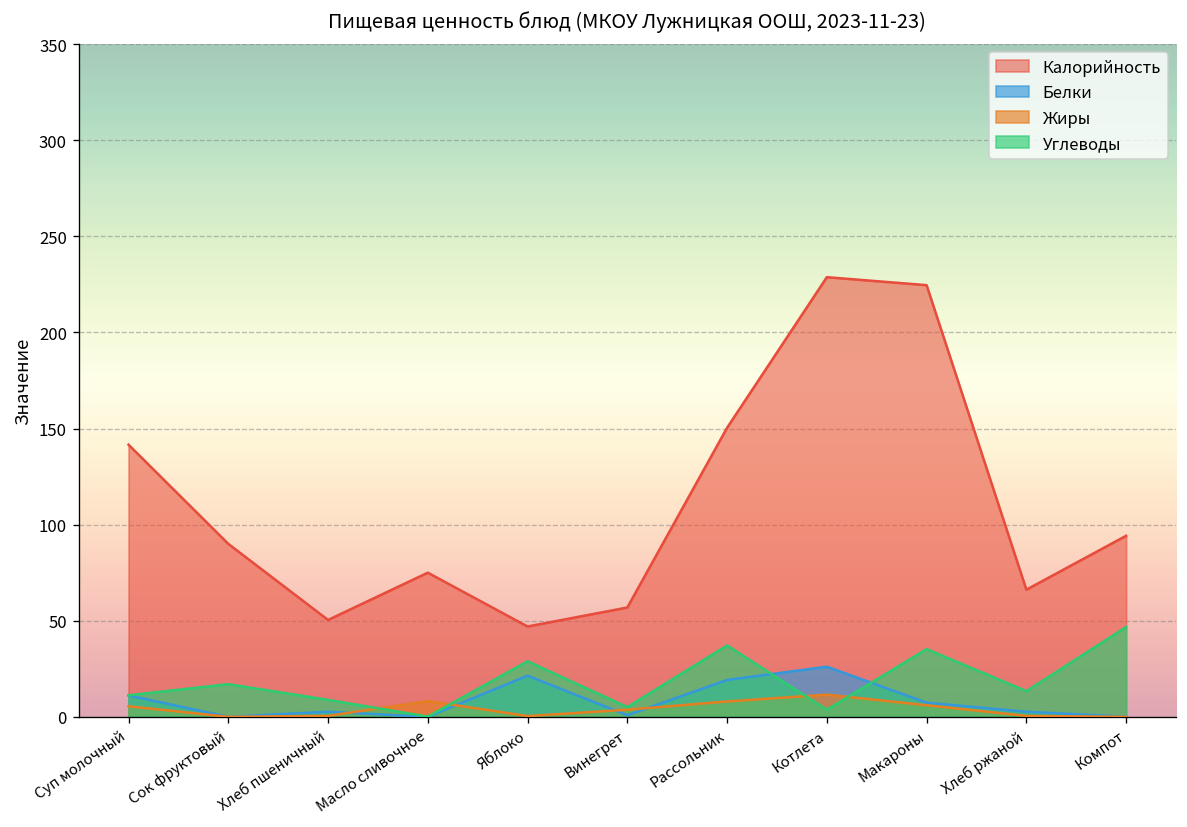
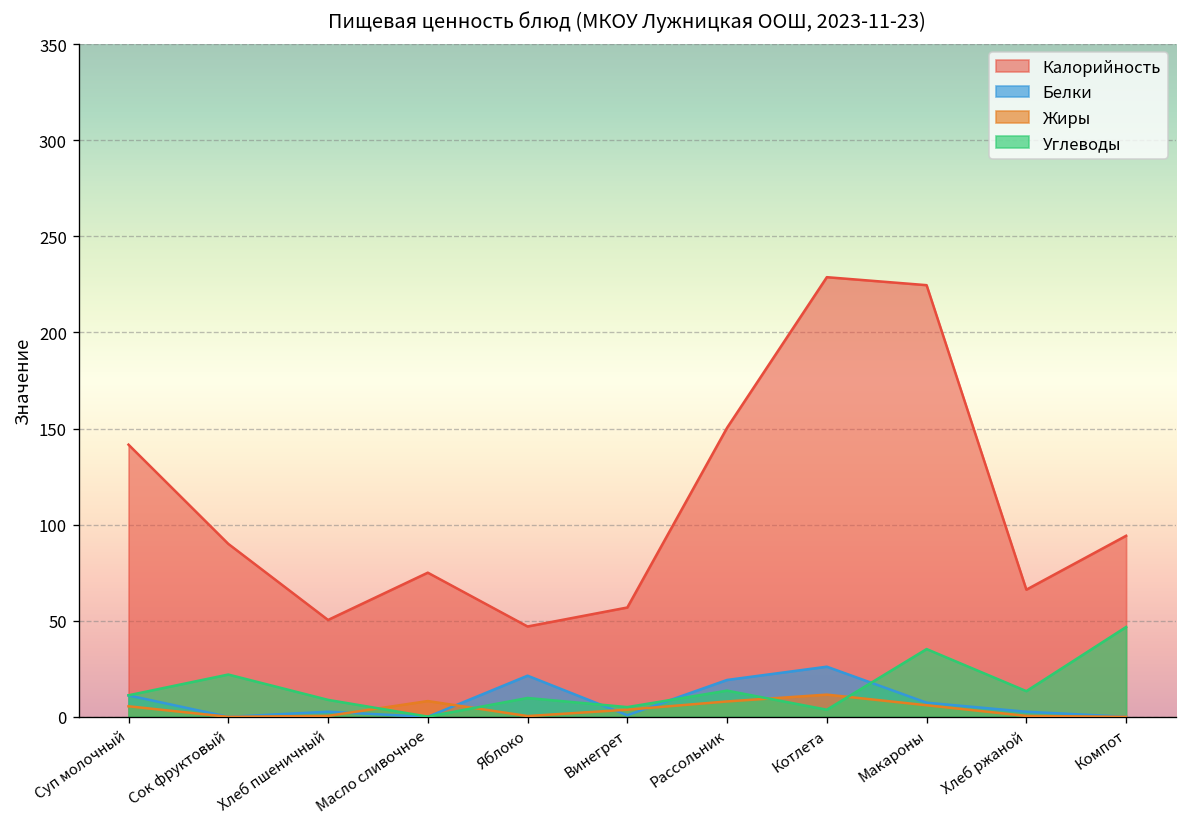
Углеводы, Сок фруктовый: 17 -> 22
Углеводы, Яблоко: 29 -> 10
Углеводы, Рассольник: 37 -> 14
